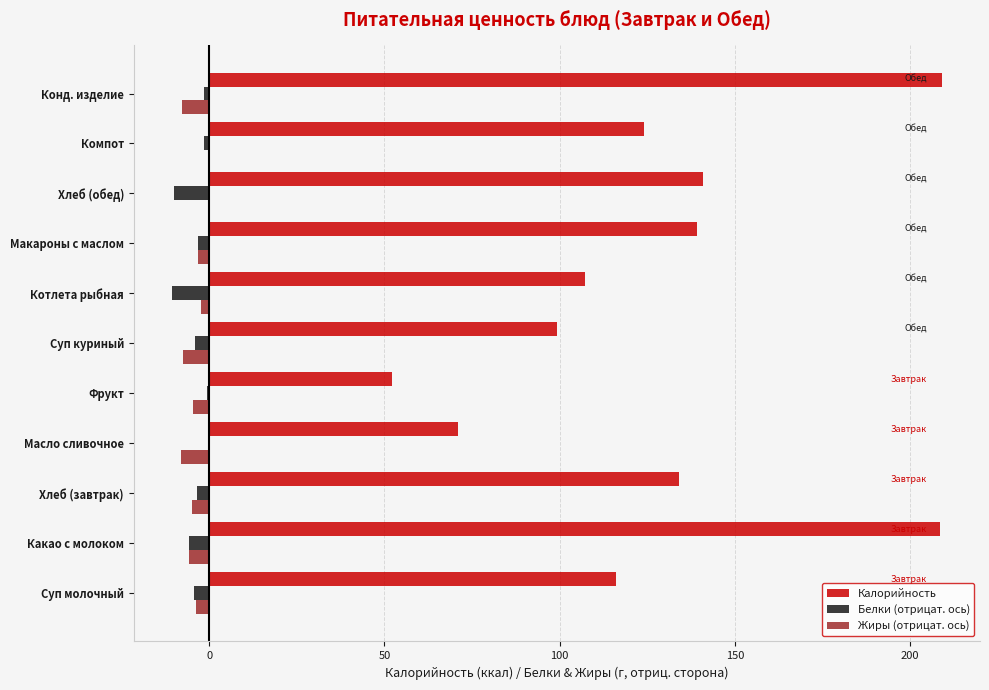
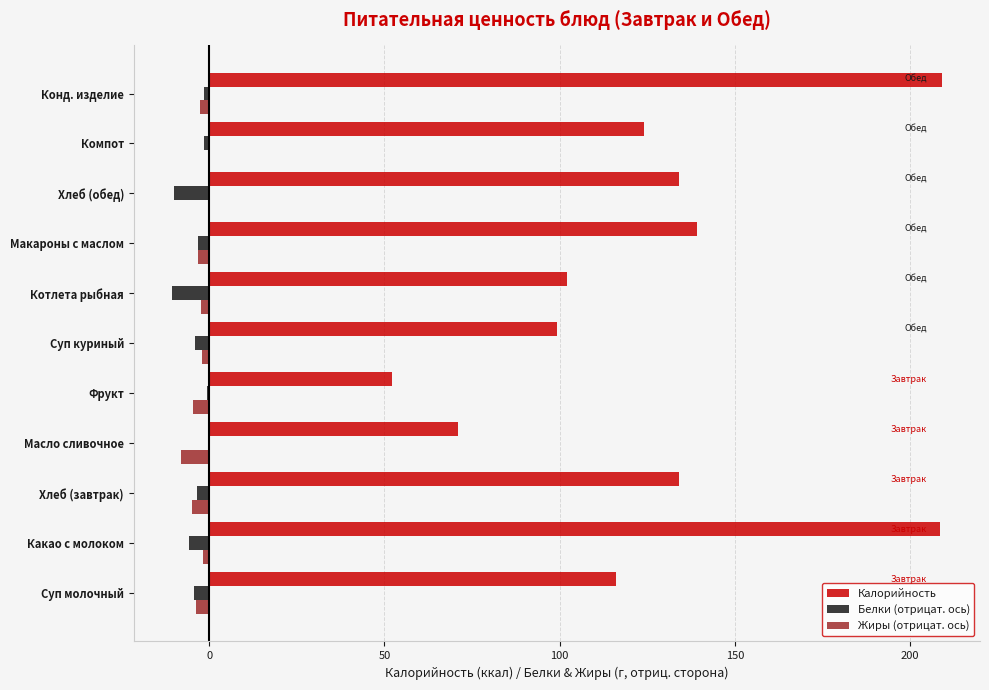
Жиры (отрицат. ось), Конд. изделие: -8 -> -3
Калорийность, Хлеб (обед): 141 -> 134
Калорийность, Котлета рыбная: 107 -> 102
Жиры (отрицат. ось), Суп куриный: -7 -> -2
Жиры (отрицат. ось), Какао с молоком: -6 -> -2
